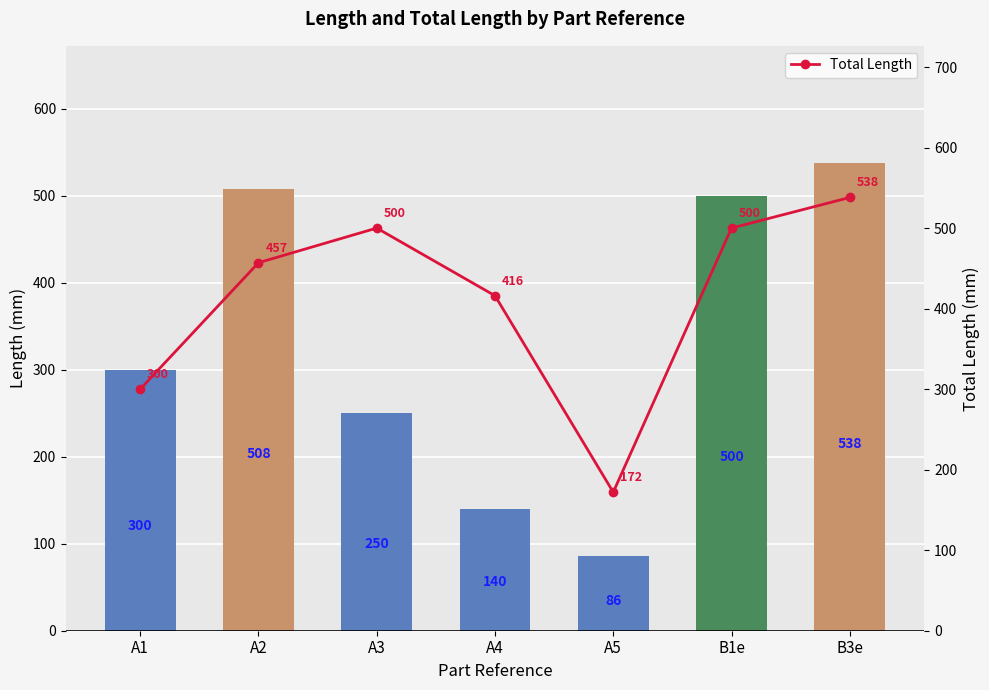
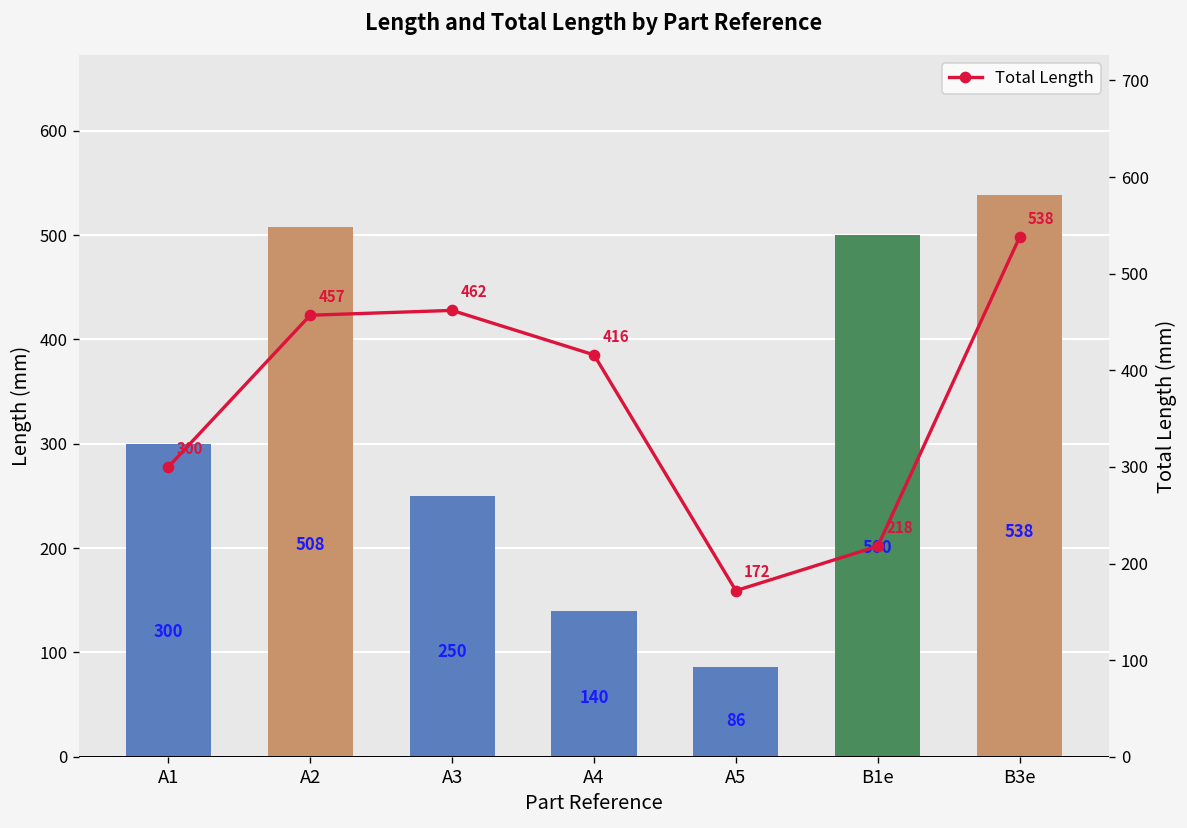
Total Length, A3: 500 -> 462
Total Length, B1e: 500 -> 218
